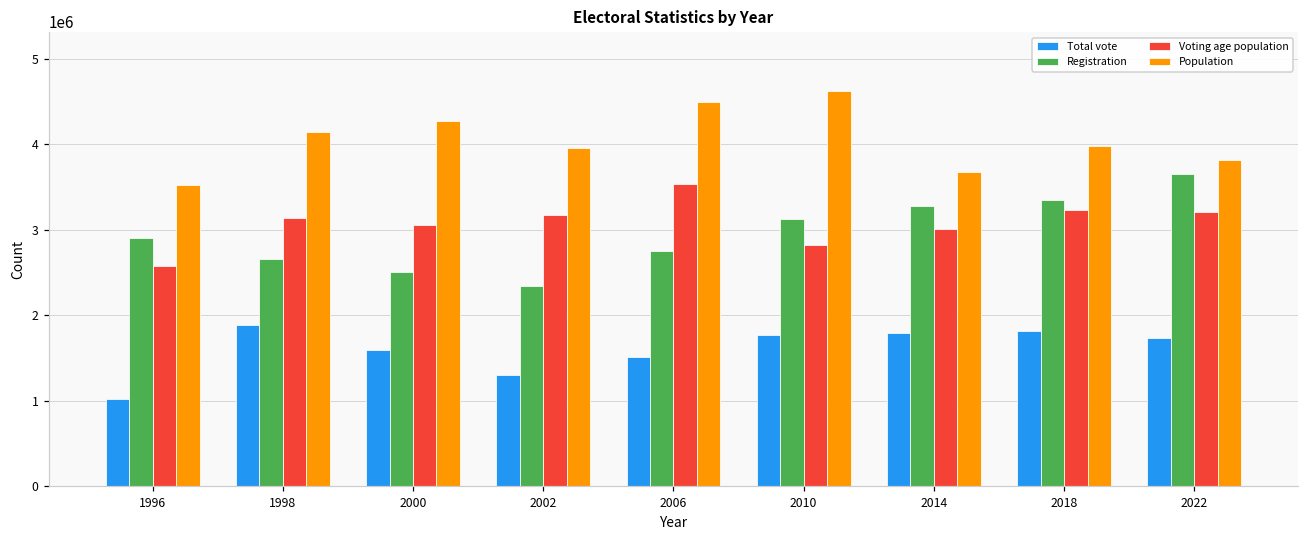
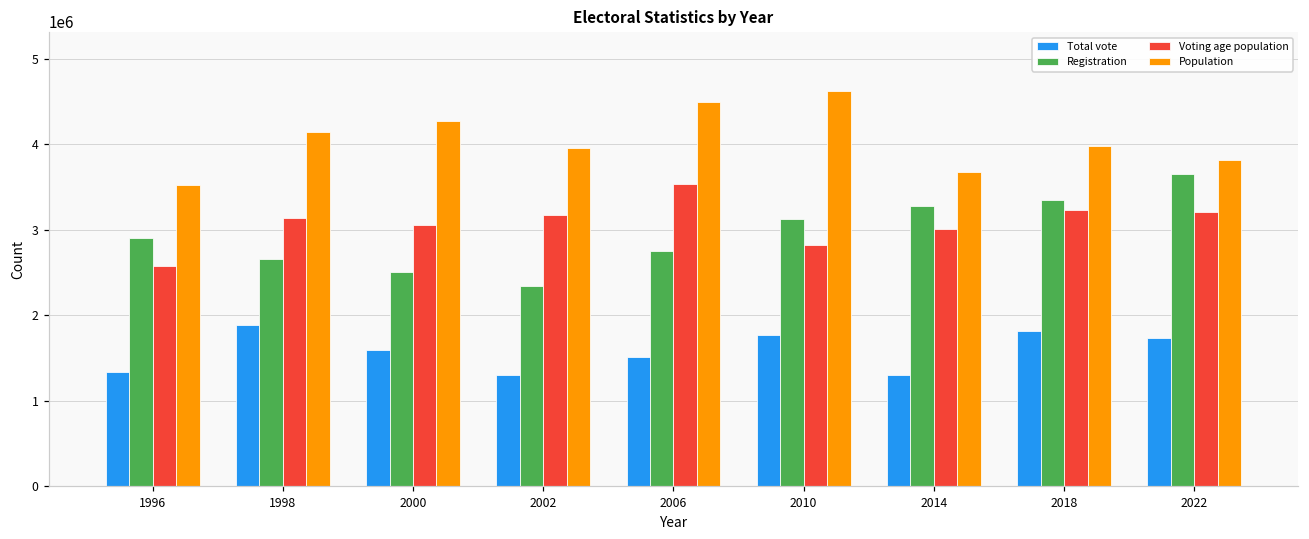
Total vote, 1996: 1000000 -> 1300000
Total vote, 2014: 1800000 -> 1300000
